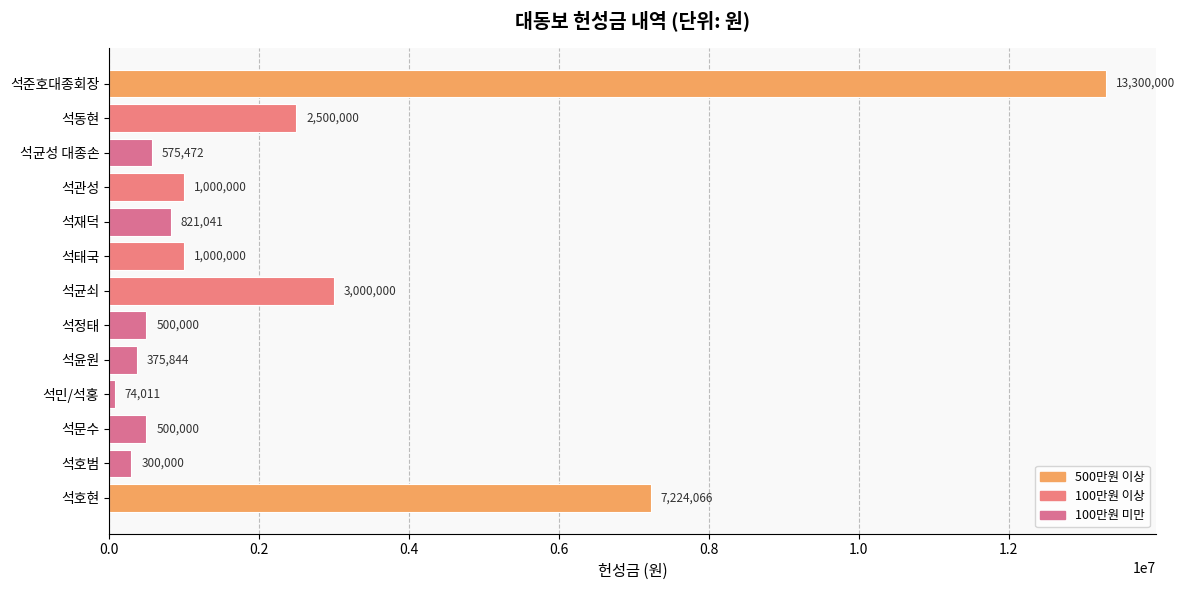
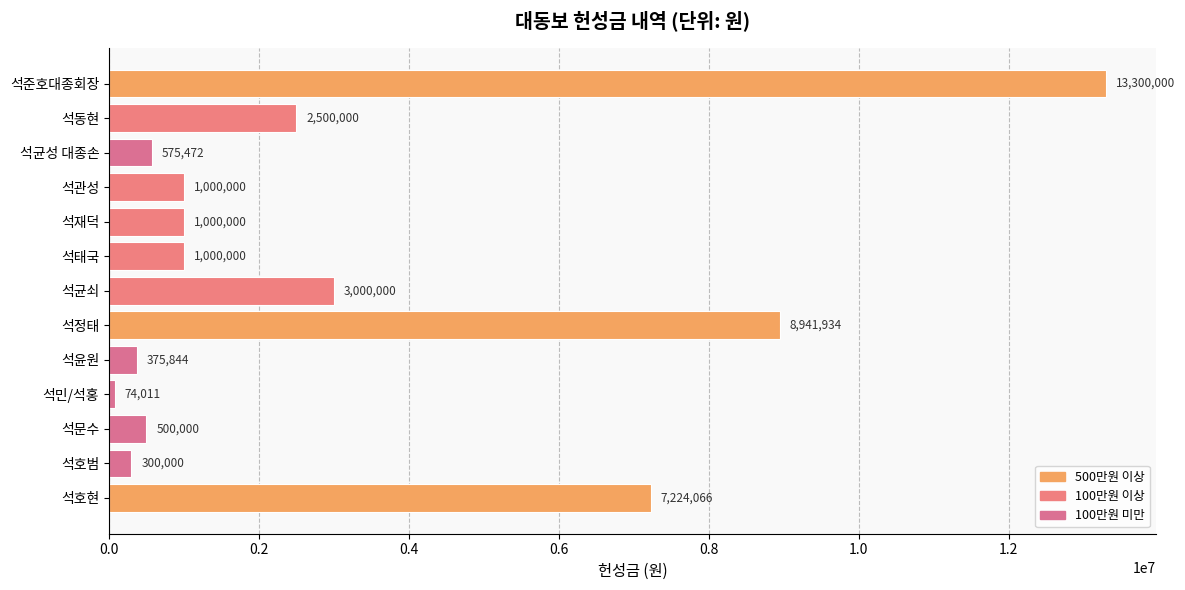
석재덕: 821,041 -> 1,000,000
석정태: 500,000 -> 8,941,934
